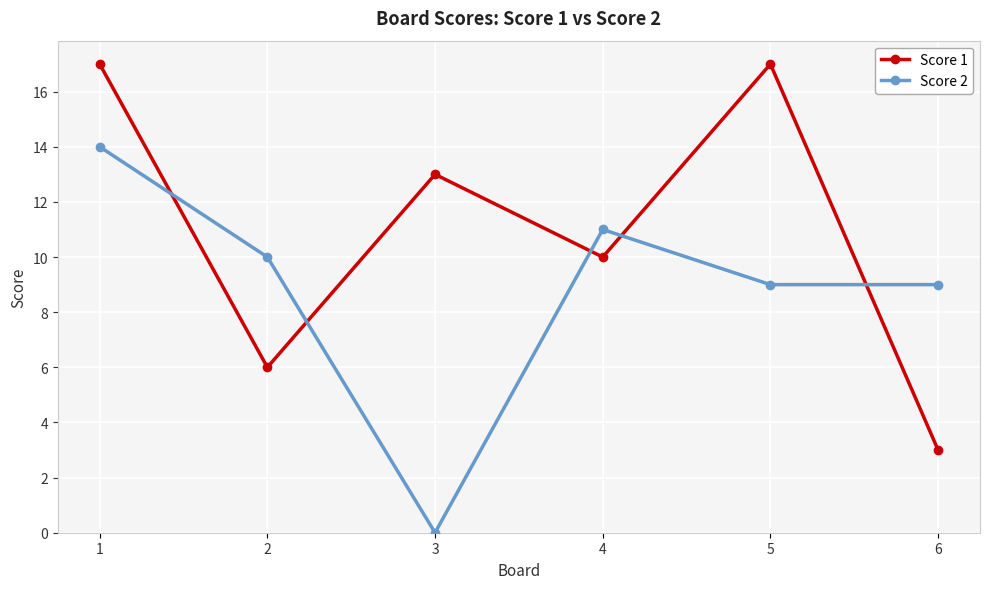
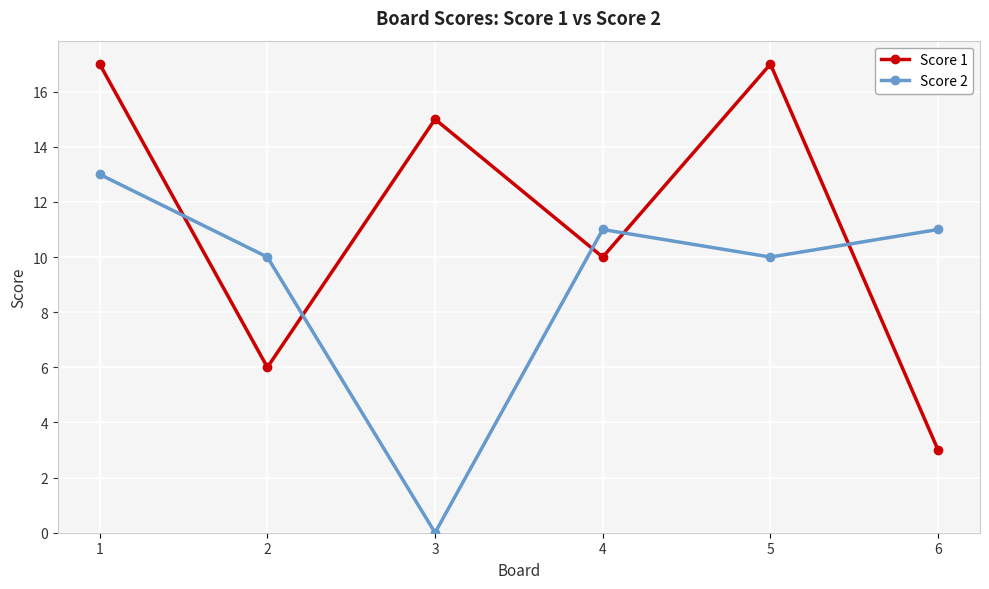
Score 2, 1: 14 -> 13
Score 1, 3: 13 -> 15
Score 2, 5: 9 -> 10
Score 2, 6: 9 -> 11
